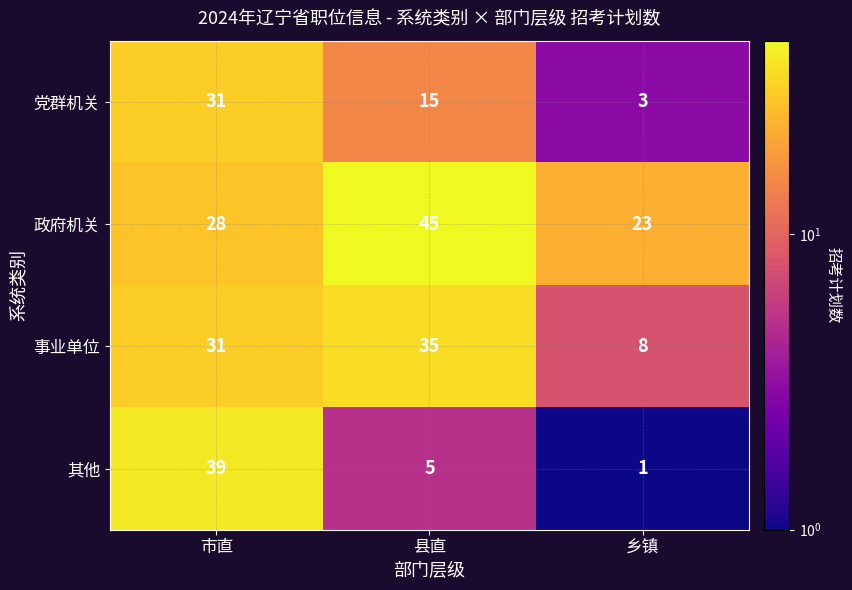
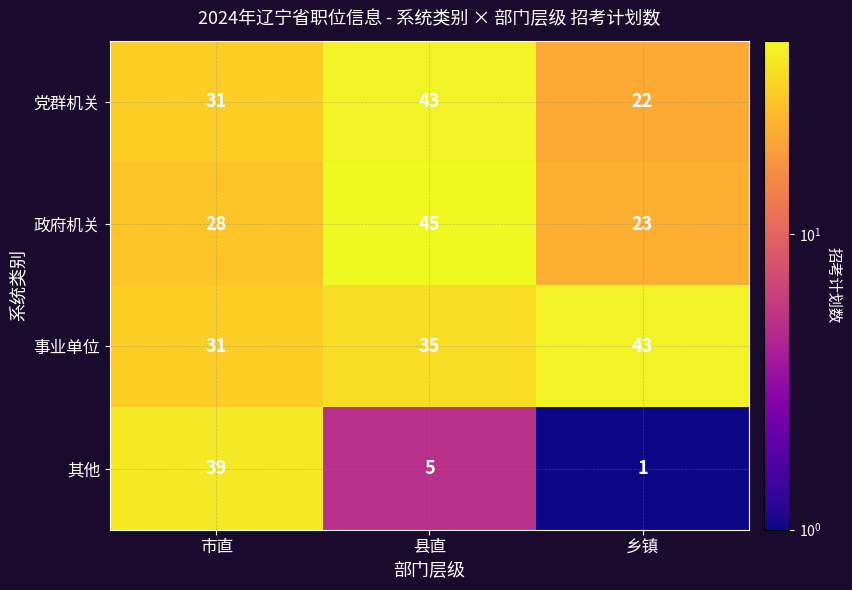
党群机关, 县直: 15 -> 43
党群机关, 乡镇: 3 -> 22
事业单位, 乡镇: 8 -> 43
